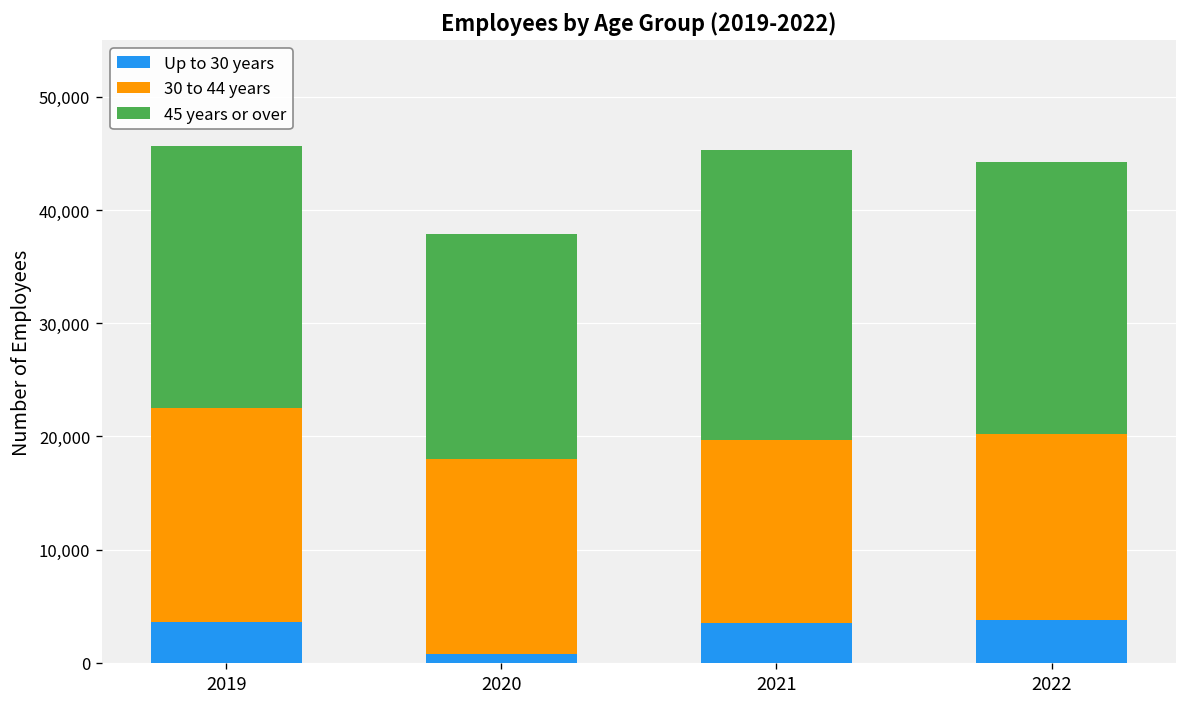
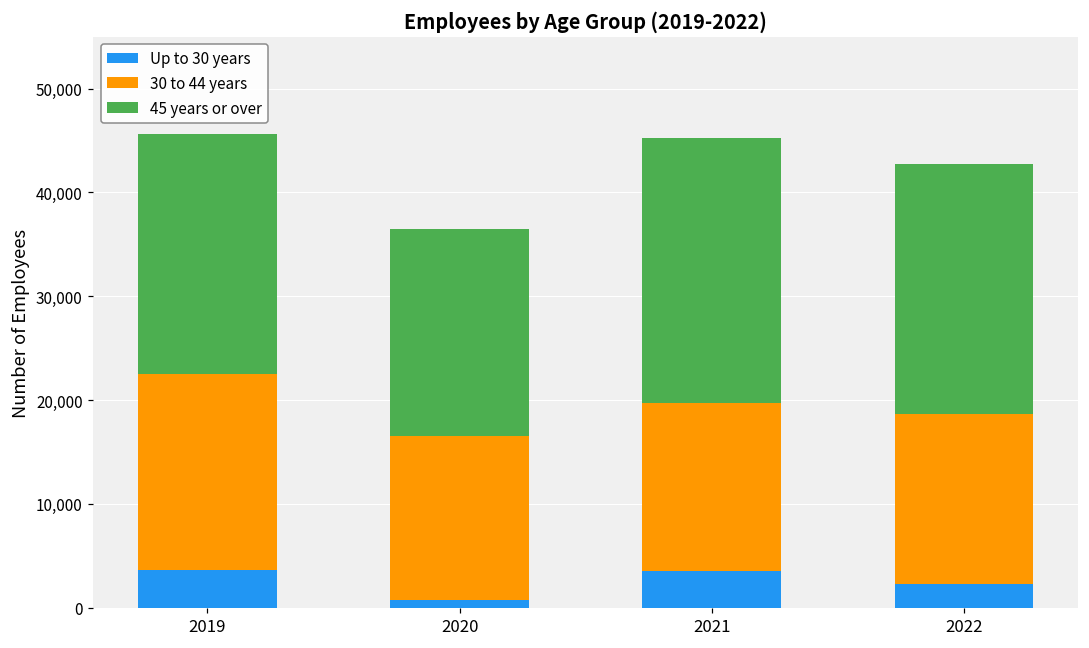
30 to 44 years, 2020: 17,000 -> 16,000
Up to 30 years, 2022: 4,000 -> 2,000
